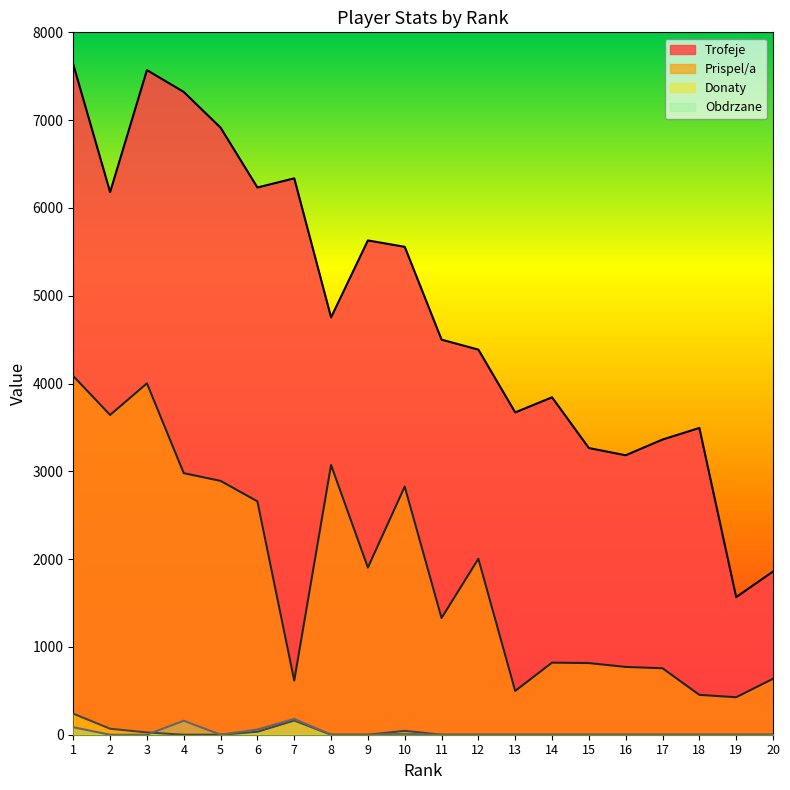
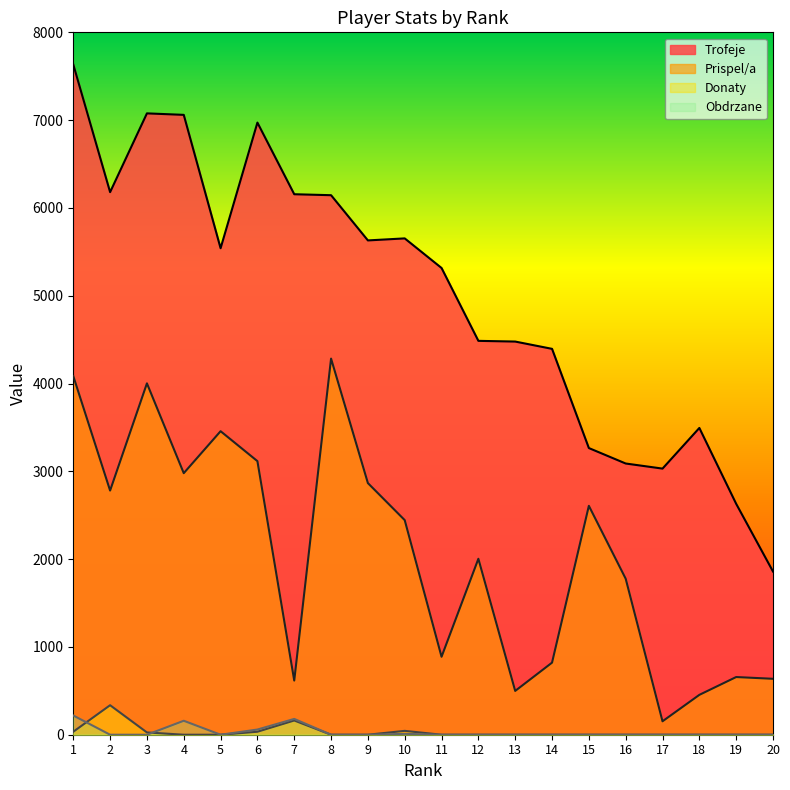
Donaty, 1: 200 -> 0
Obdrzane, 1: 100 -> 200
Prispel/a, 2: 3600 -> 2800
Donaty, 2: 100 -> 300
Trofeje, 3: 7600 -> 7100
Trofeje, 4: 7300 -> 7100
Trofeje, 5: 6900 -> 5500
Prispel/a, 5: 2900 -> 3500
Trofeje, 6: 6200 -> 7000
Prispel/a, 6: 2700 -> 3100
Trofeje, 7: 6300 -> 6200
Trofeje, 8: 4800 -> 6100
Prispel/a, 8: 3100 -> 4300
Prispel/a, 9: 1900 -> 2900
Trofeje, 10: 5600 -> 5700
Prispel/a, 10: 2800 -> 2400
Trofeje, 11: 4500 -> 5300
Prispel/a, 11: 1300 -> 900
Trofeje, 12: 4400 -> 4500
Trofeje, 13: 3700 -> 4500
Trofeje, 14: 3800 -> 4400
Prispel/a, 15: 800 -> 2600
Trofeje, 16: 3200 -> 3100
Prispel/a, 16: 800 -> 1800
Trofeje, 17: 3400 -> 3000
Prispel/a, 17: 800 -> 200
Trofeje, 19: 1600 -> 2600
Prispel/a, 19: 400 -> 700
